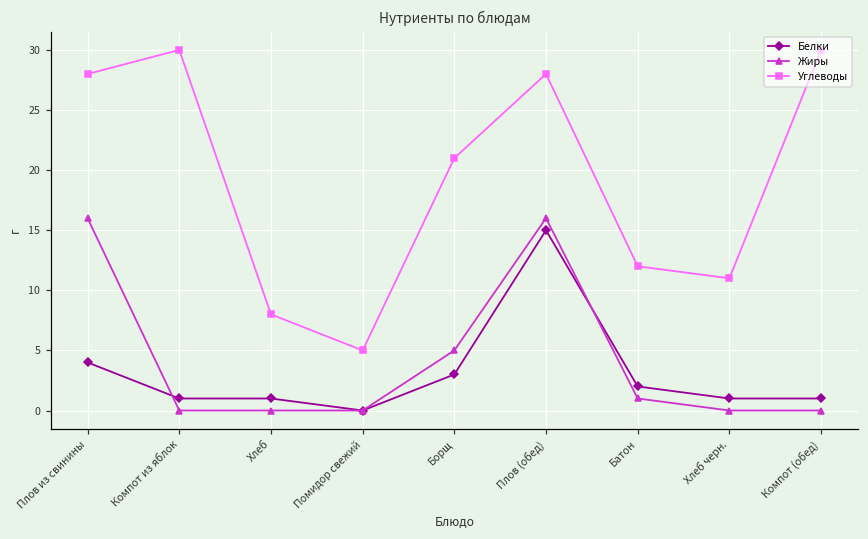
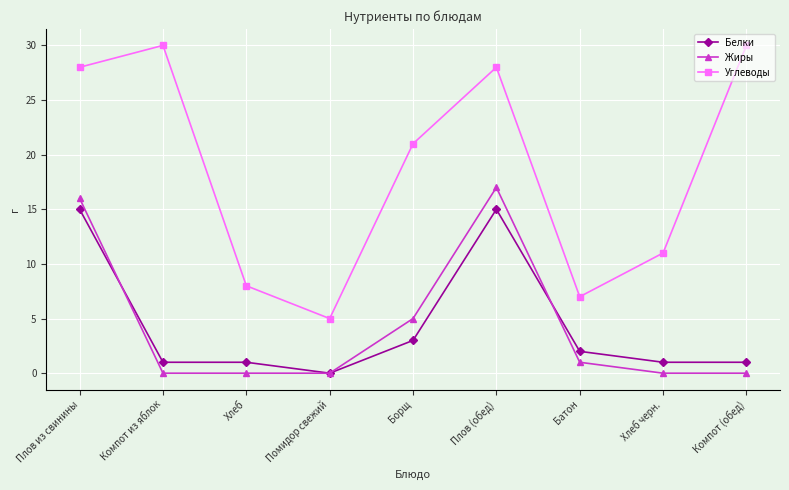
Белки, Плов из свинины: 4 -> 15
Жиры, Плов (обед): 16 -> 17
Углеводы, Батон: 12 -> 7
